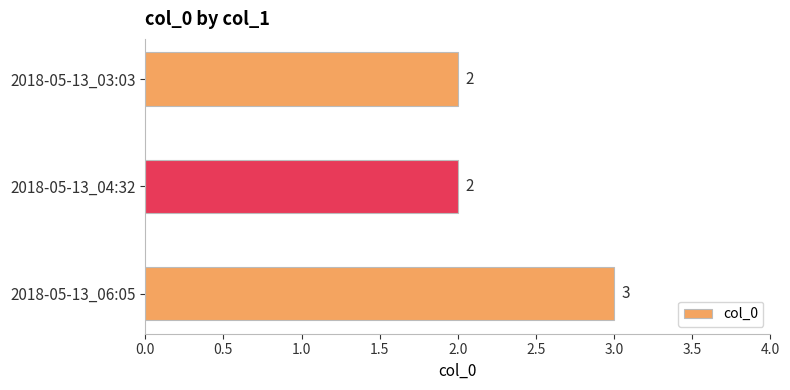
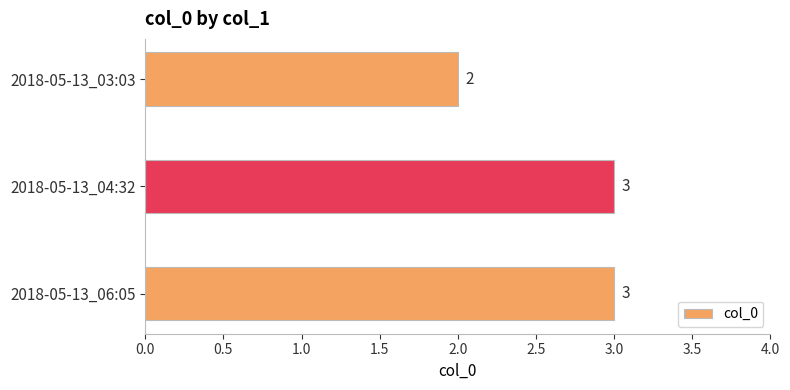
2018-05-13_04:32: 2 -> 3
